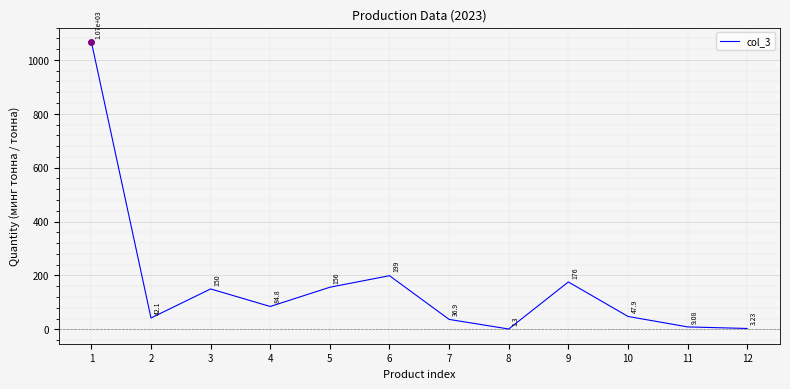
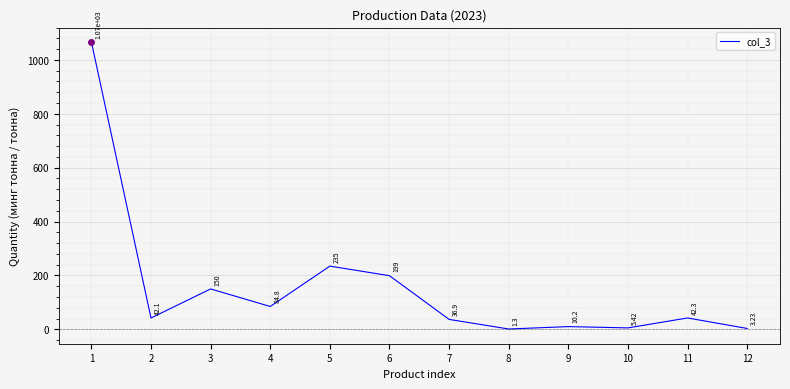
col_3, 5: 156 -> 235
col_3, 9: 176 -> 10.2
col_3, 10: 47.9 -> 5.42
col_3, 11: 9.08 -> 42.3
